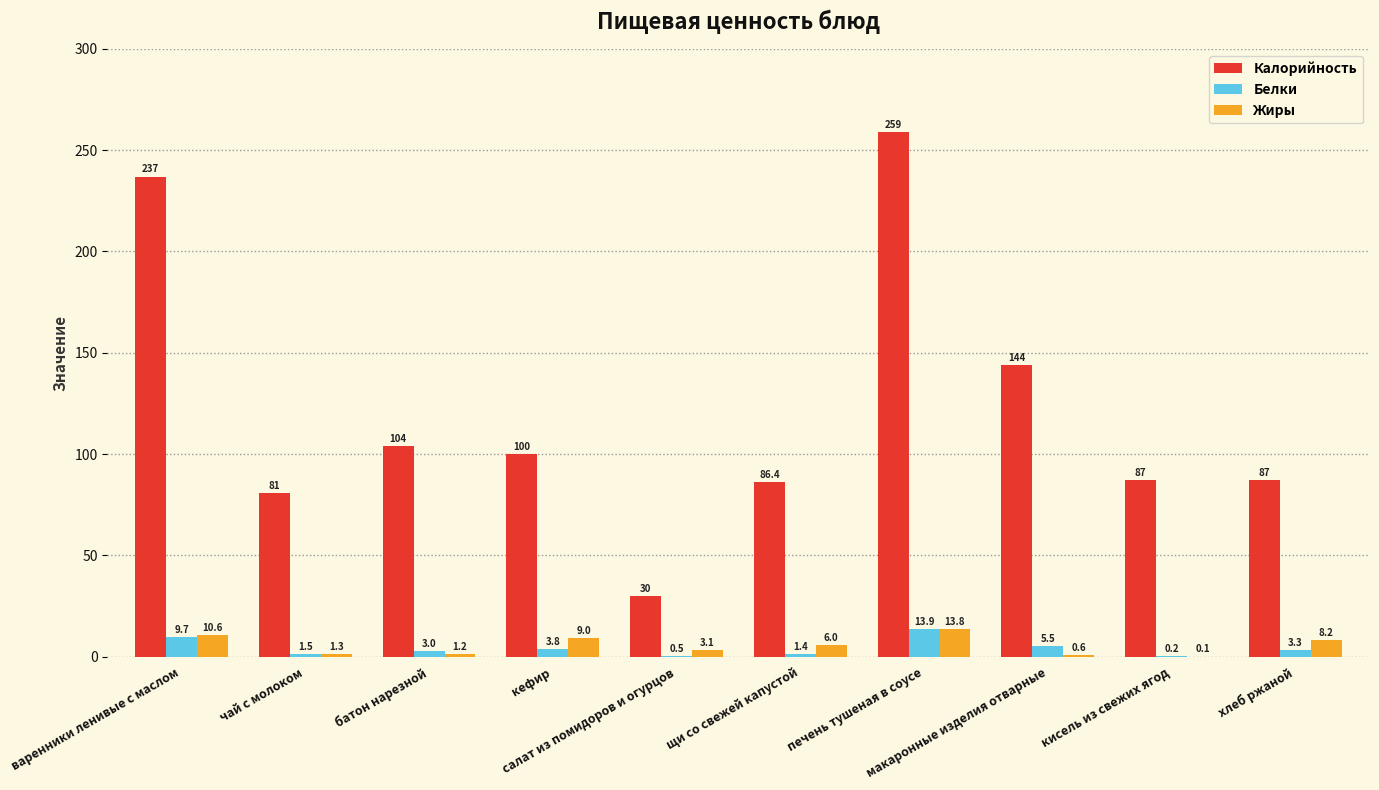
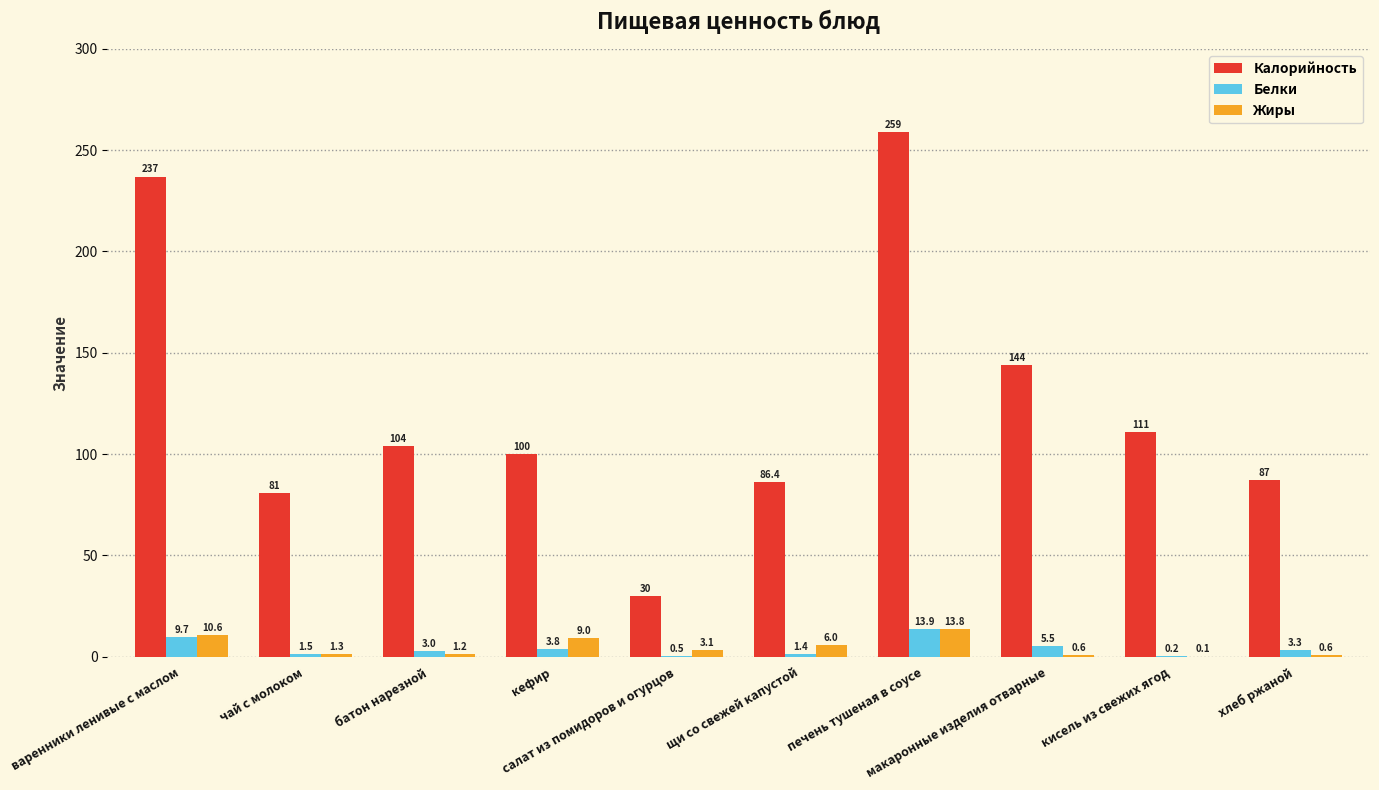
Калорийность, кисель из свежих ягод: 87 -> 111
Жиры, хлеб ржаной: 8.2 -> 0.6
